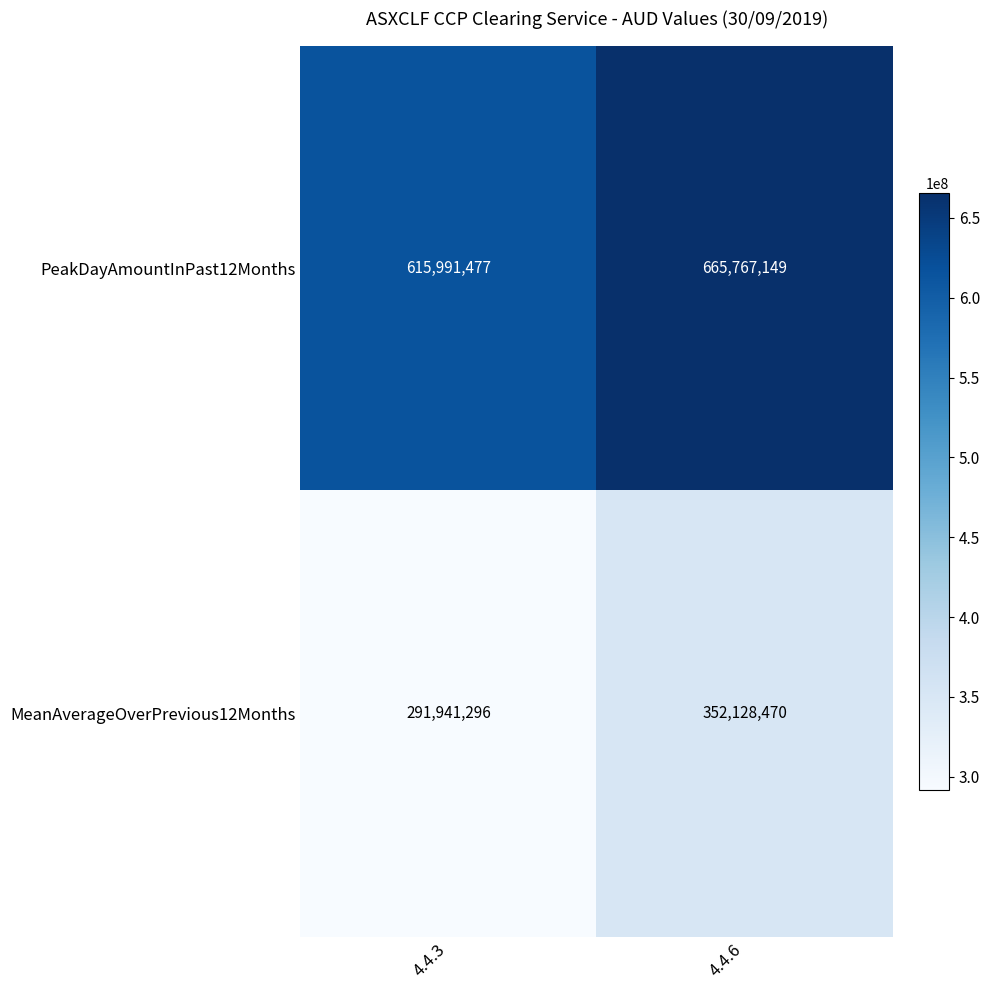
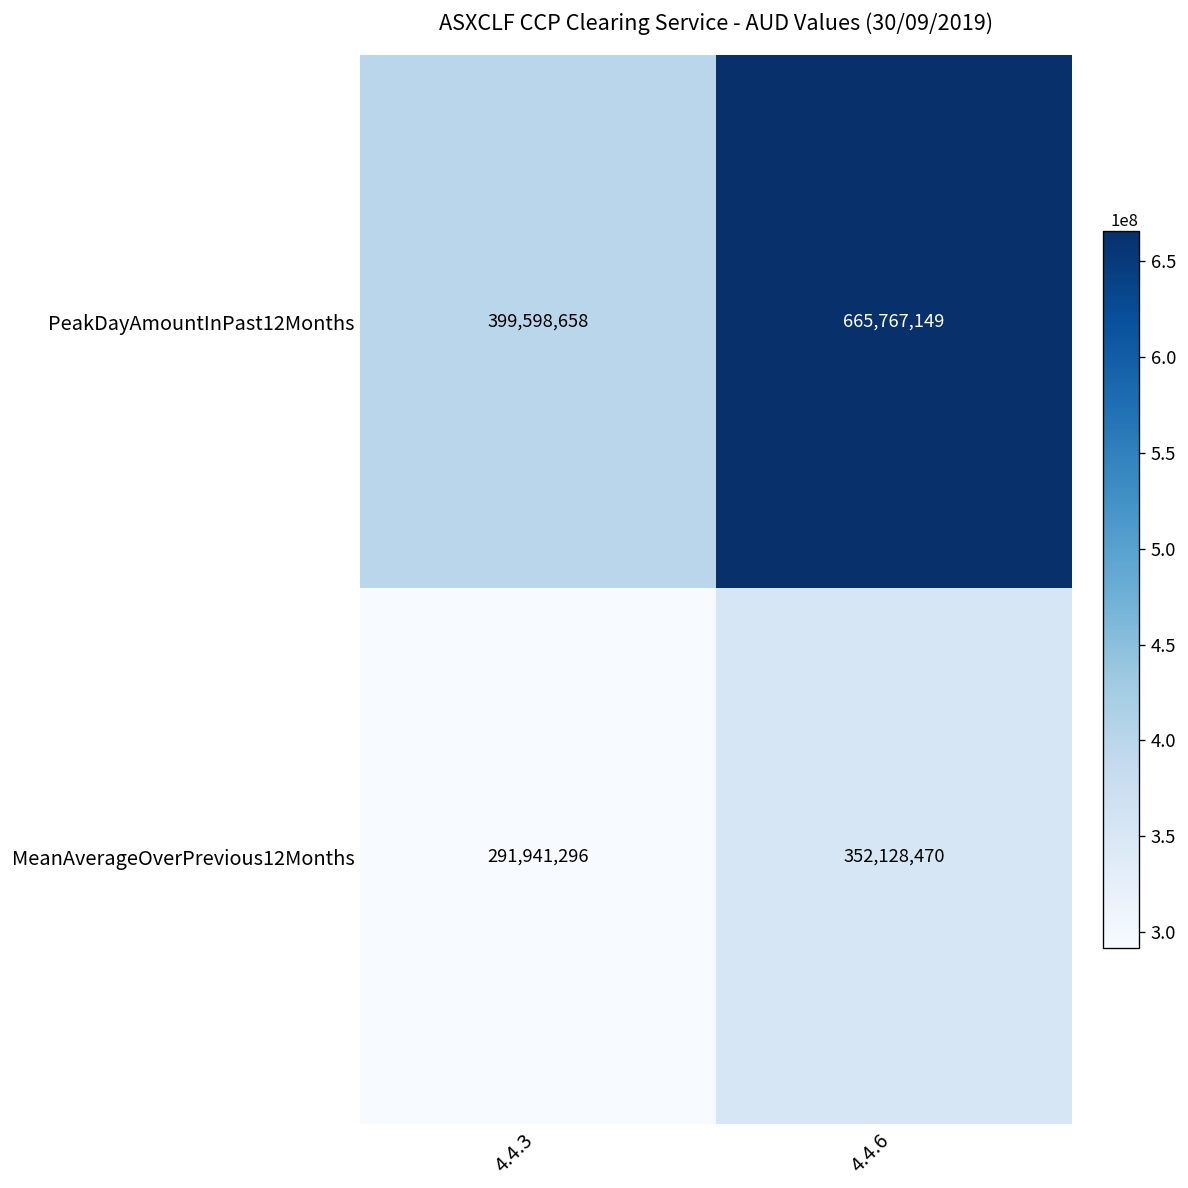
PeakDayAmountInPast12Months, 4.4.3: 615,991,477 -> 399,598,658
